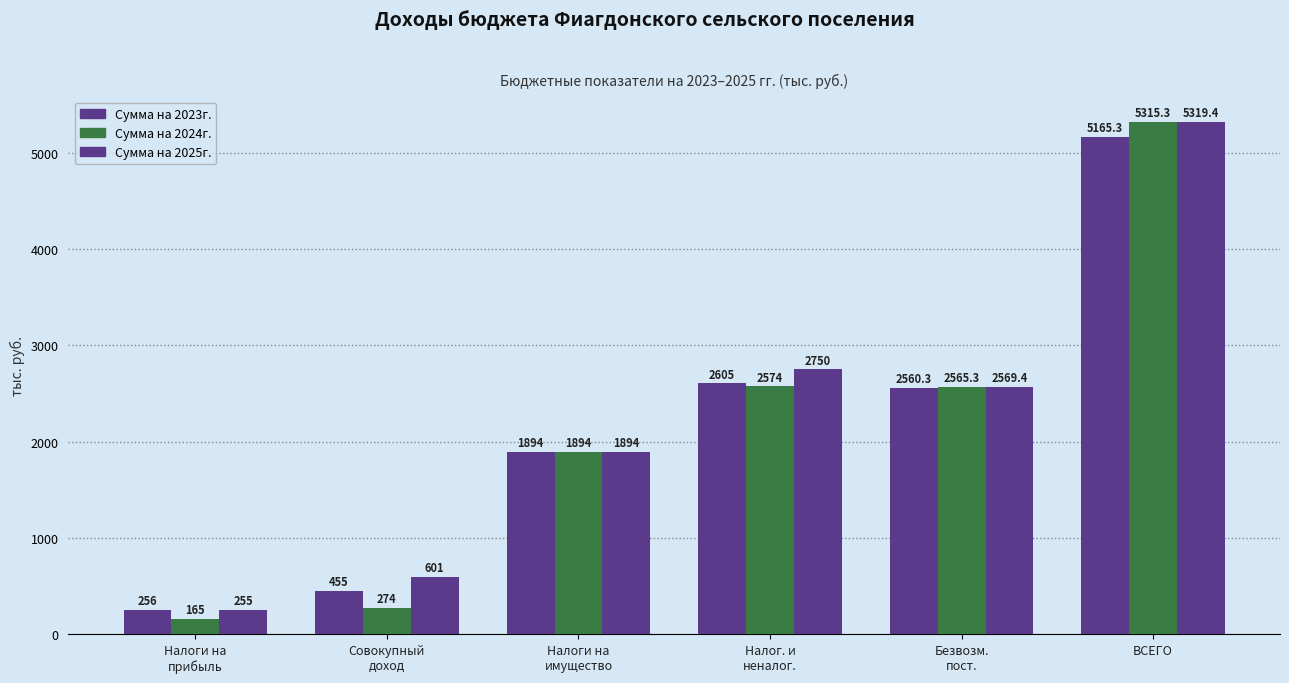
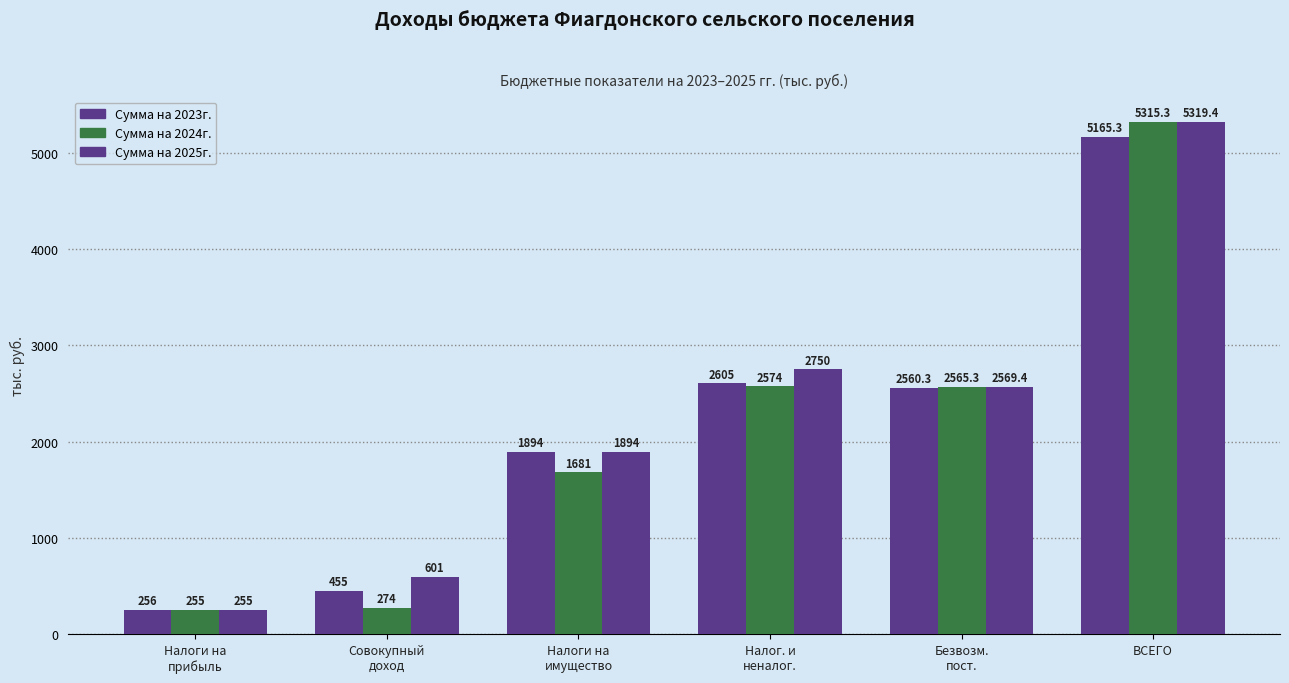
Сумма на 2024г., Налоги на прибыль: 165 -> 255
Сумма на 2024г., Налоги на имущество: 1894 -> 1681
